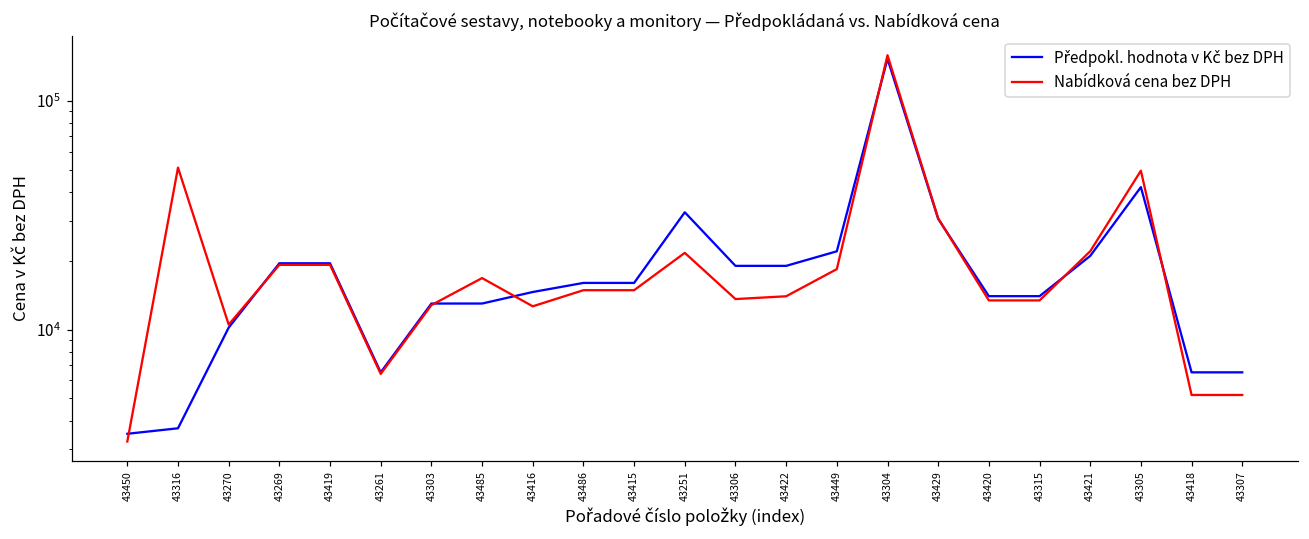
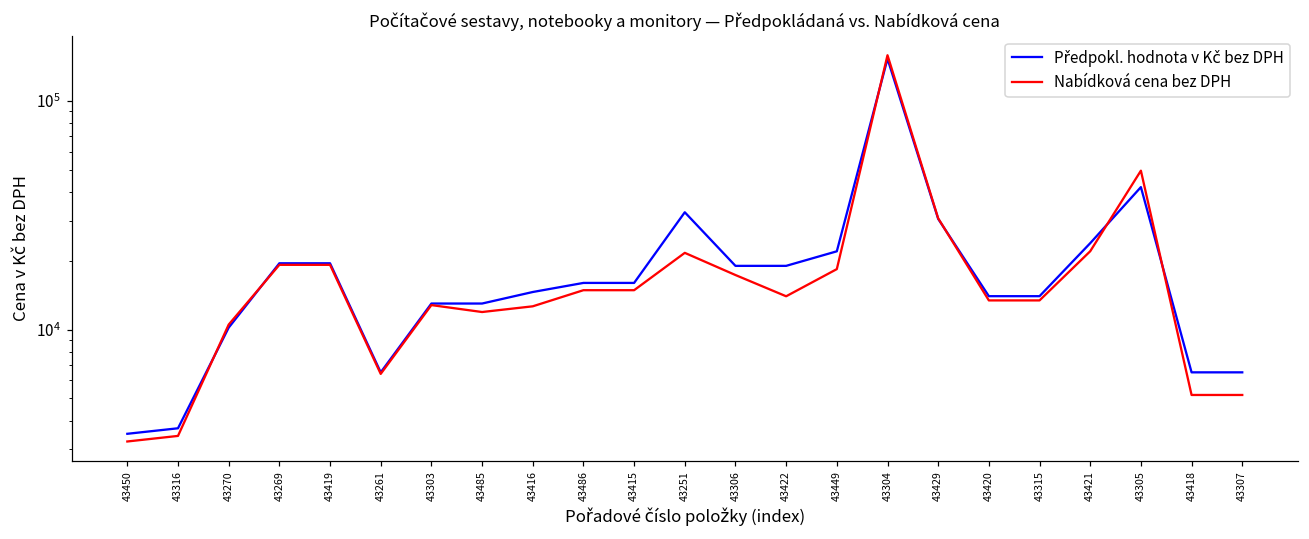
Nabídková cena bez DPH, 43316: 51000 -> 3400
Nabídková cena bez DPH, 43485: 17000 -> 12000
Nabídková cena bez DPH, 43306: 14000 -> 17000
Předpokl. hodnota v Kč bez DPH, 43421: 21000 -> 24000
